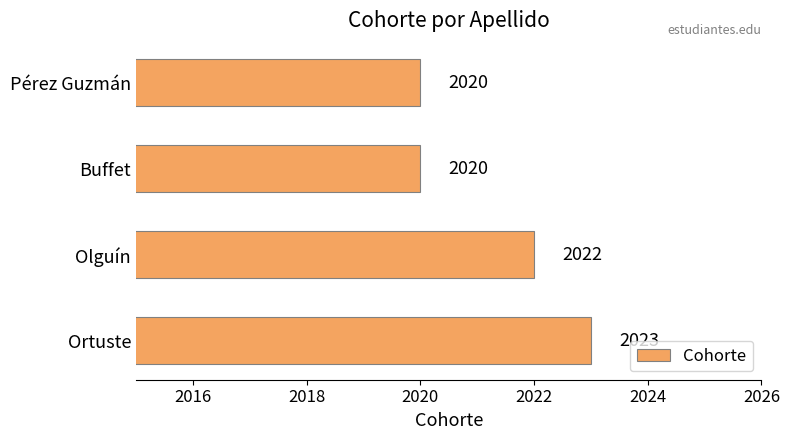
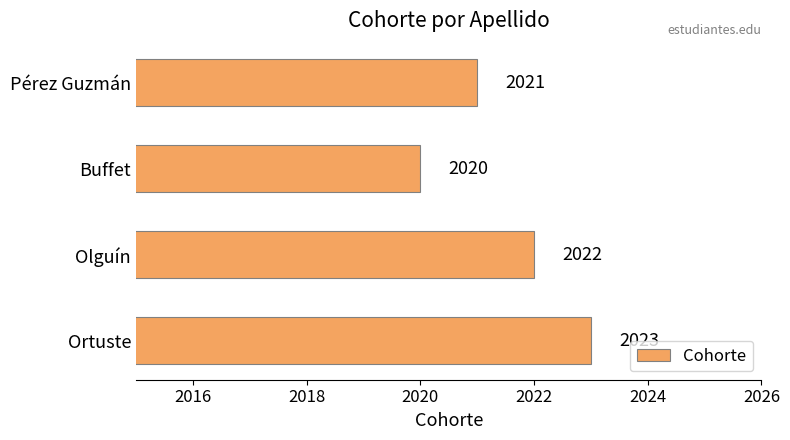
Pérez Guzmán: 2020 -> 2021
